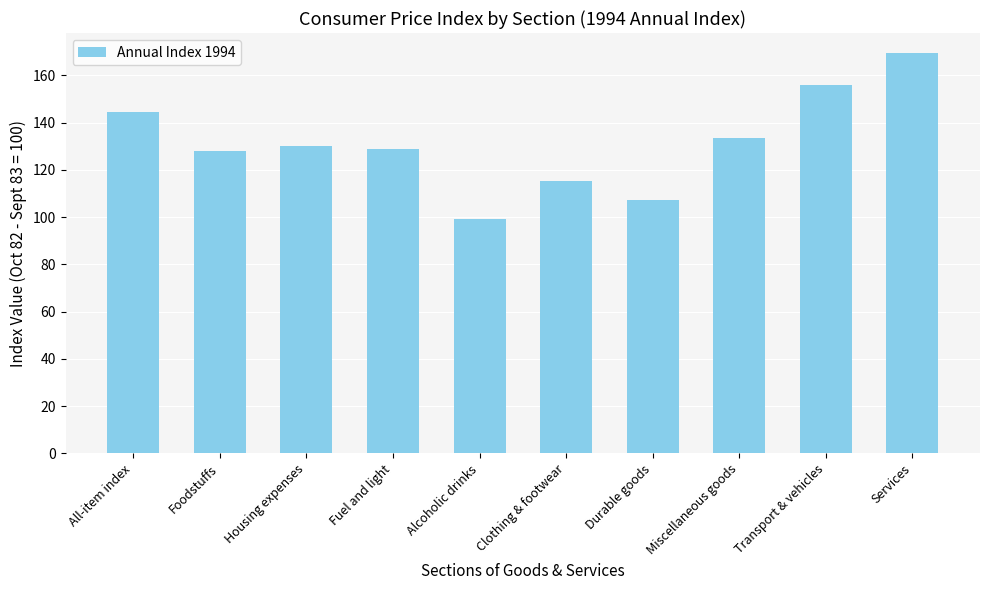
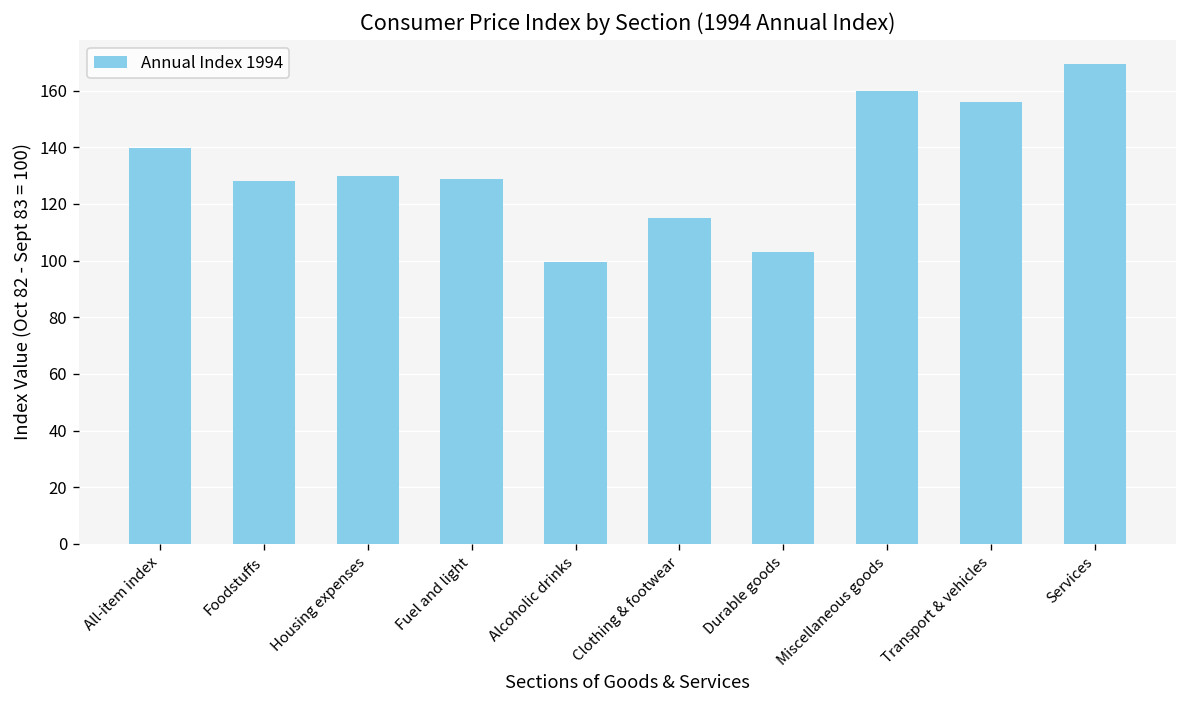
All-item index: 144 -> 140
Durable goods: 107 -> 103
Miscellaneous goods: 133 -> 160
